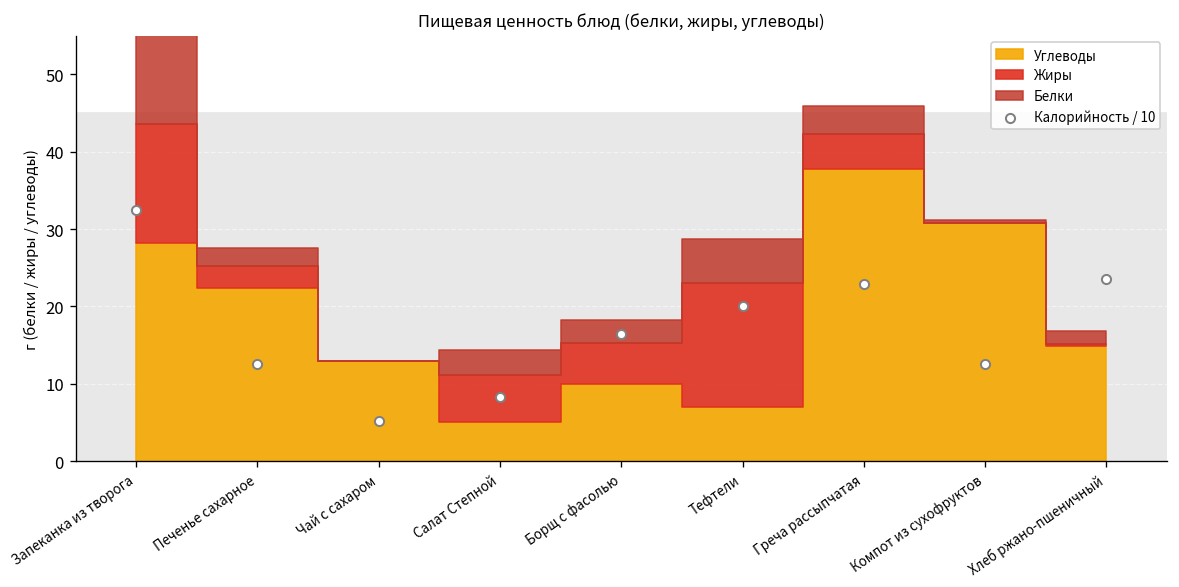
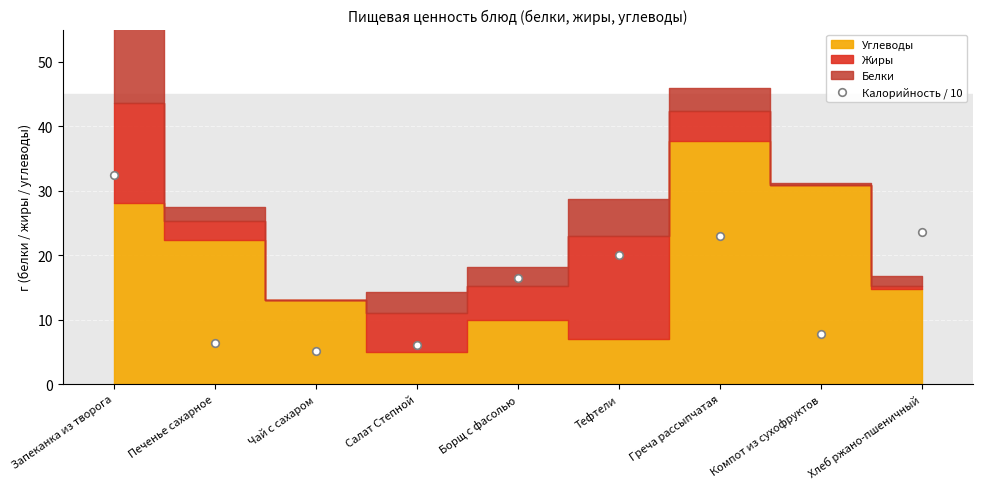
Калорийность / 10, Печенье сахарное: 13 -> 6
Калорийность / 10, Салат Степной: 8 -> 6
Калорийность / 10, Компот из сухофруктов: 13 -> 8
